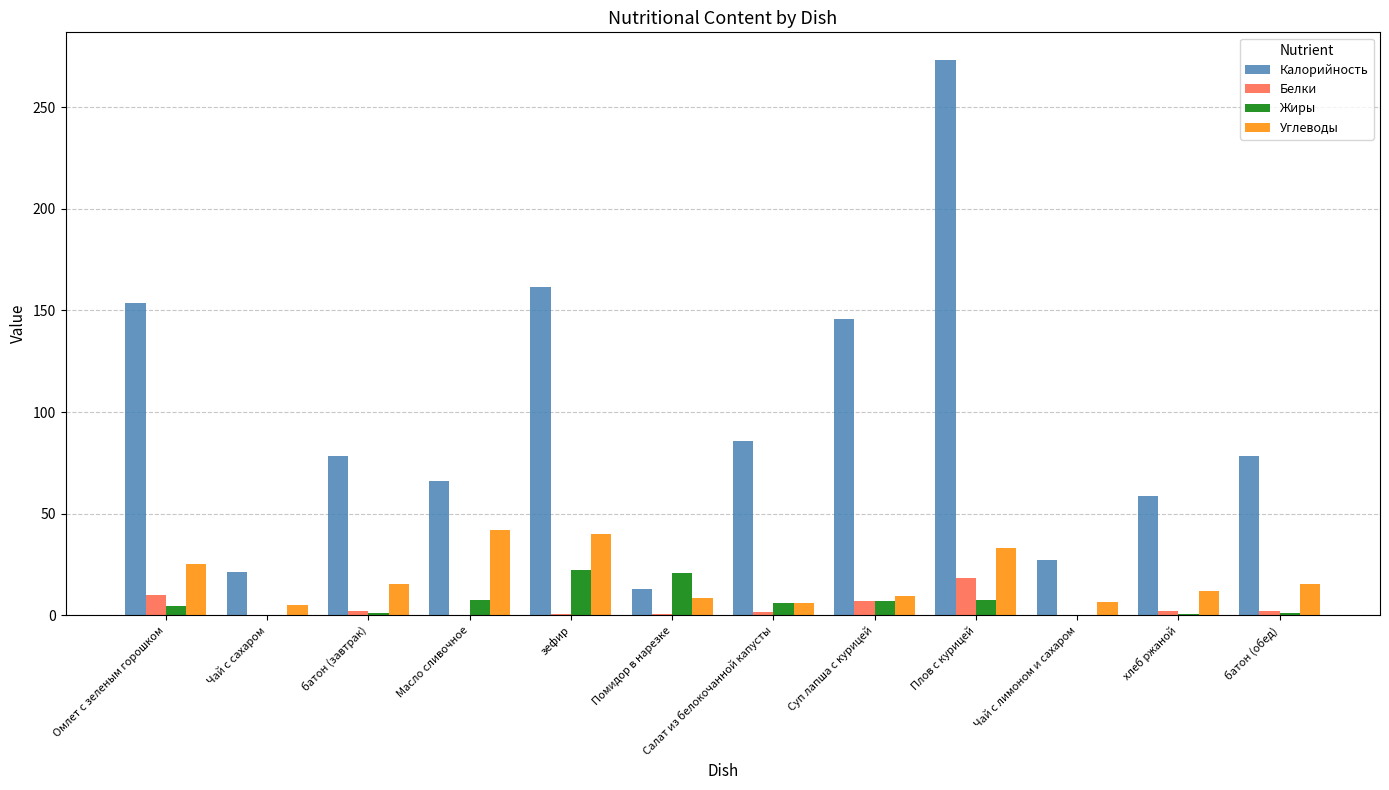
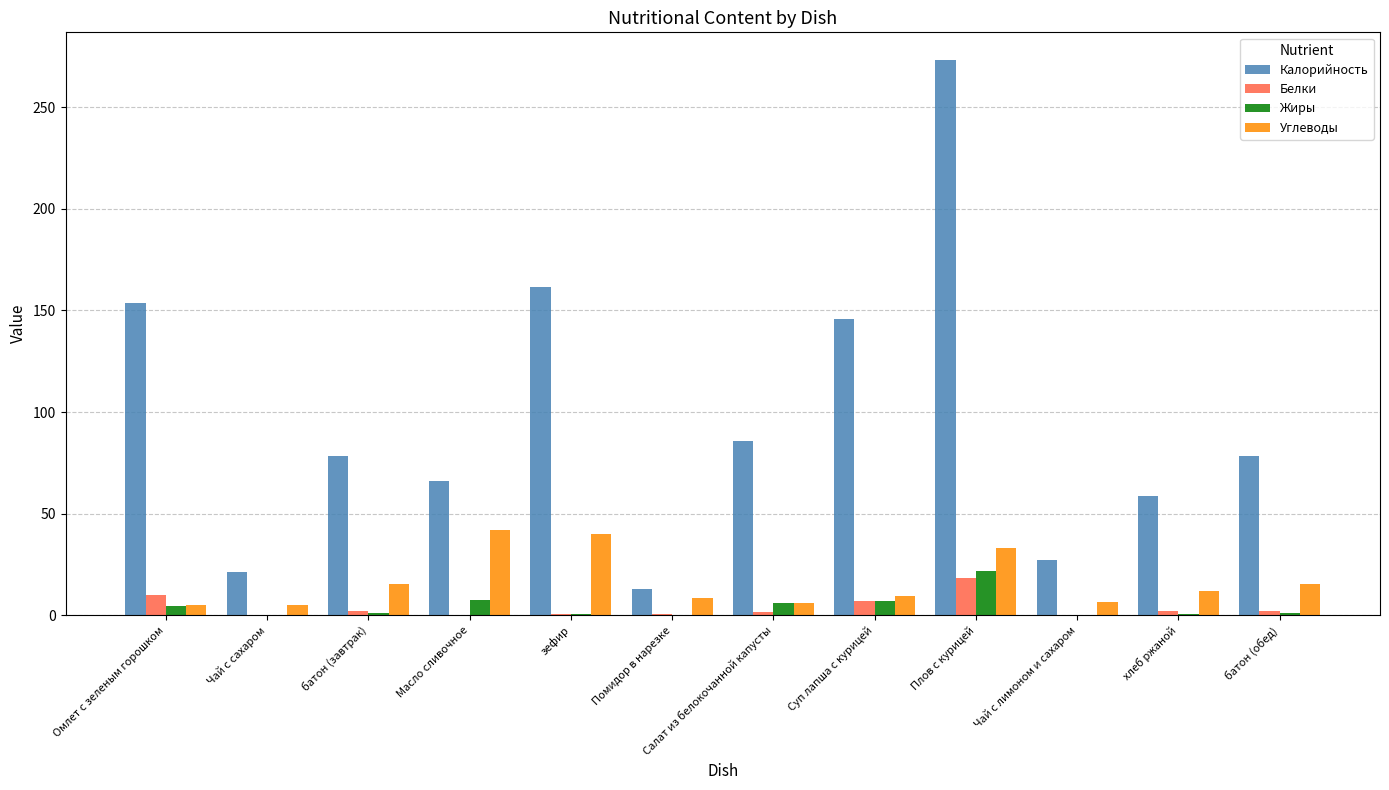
Углеводы, Омлет с зеленым горошком: 25 -> 5
Жиры, зефир: 22 -> 0
Жиры, Помидор в нарезке: 21 -> 0
Жиры, Плов с курицей: 7 -> 22
